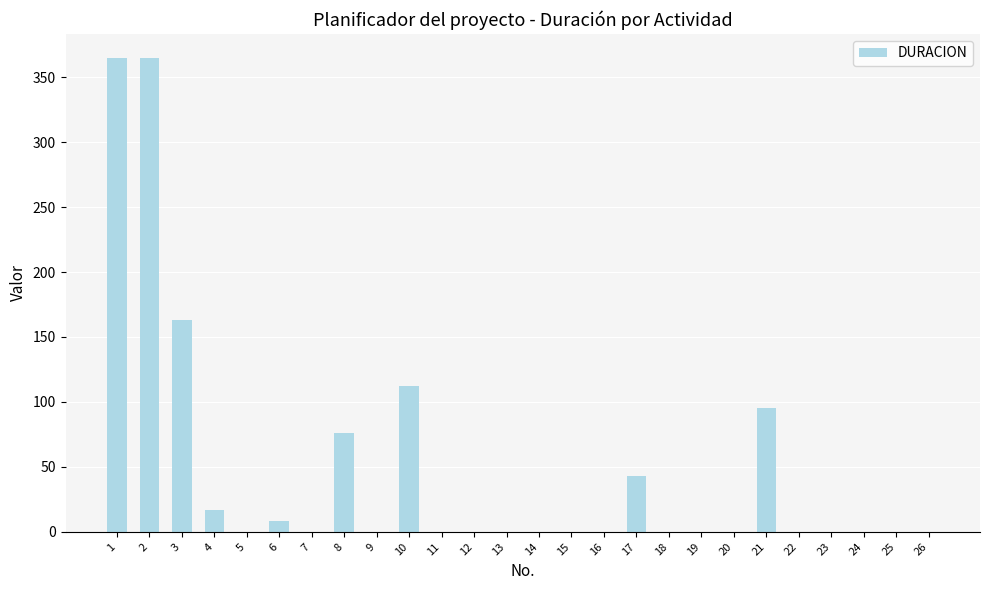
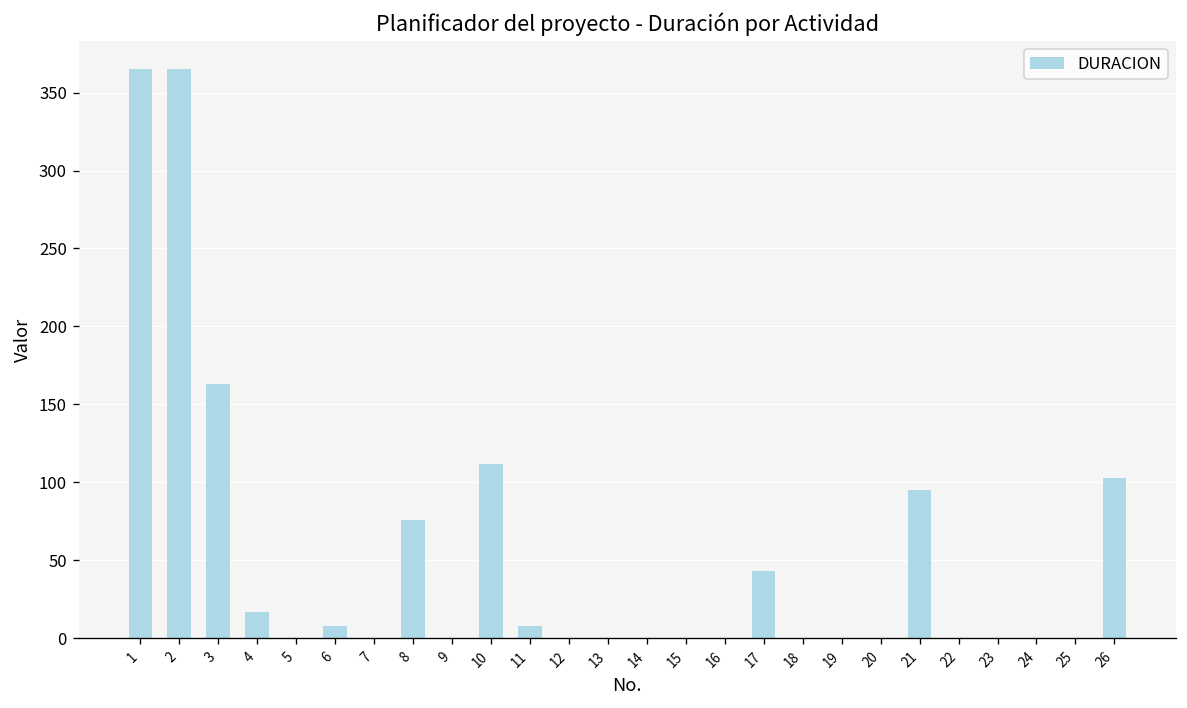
11: 0 -> 8
26: 0 -> 103
